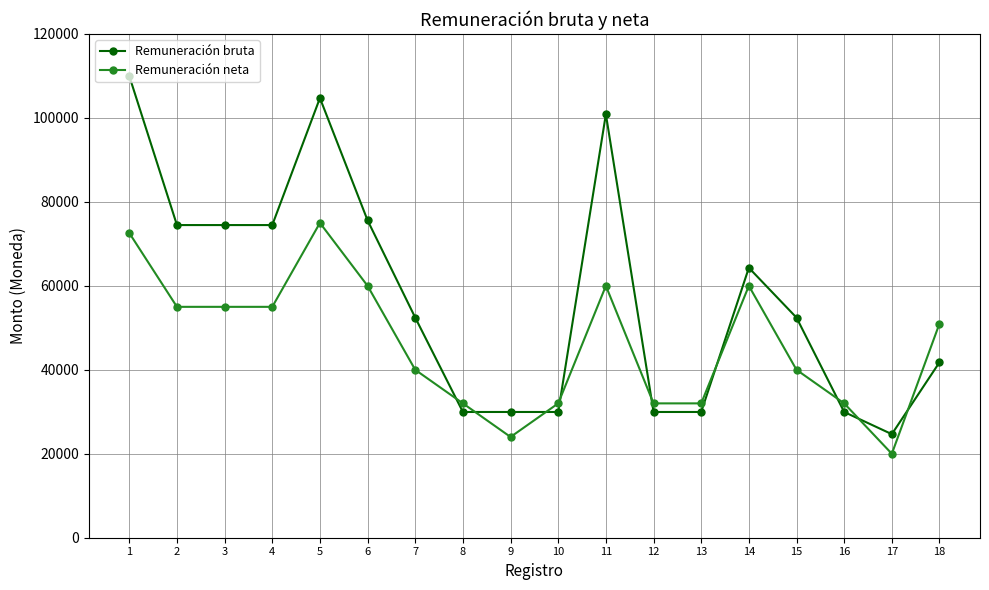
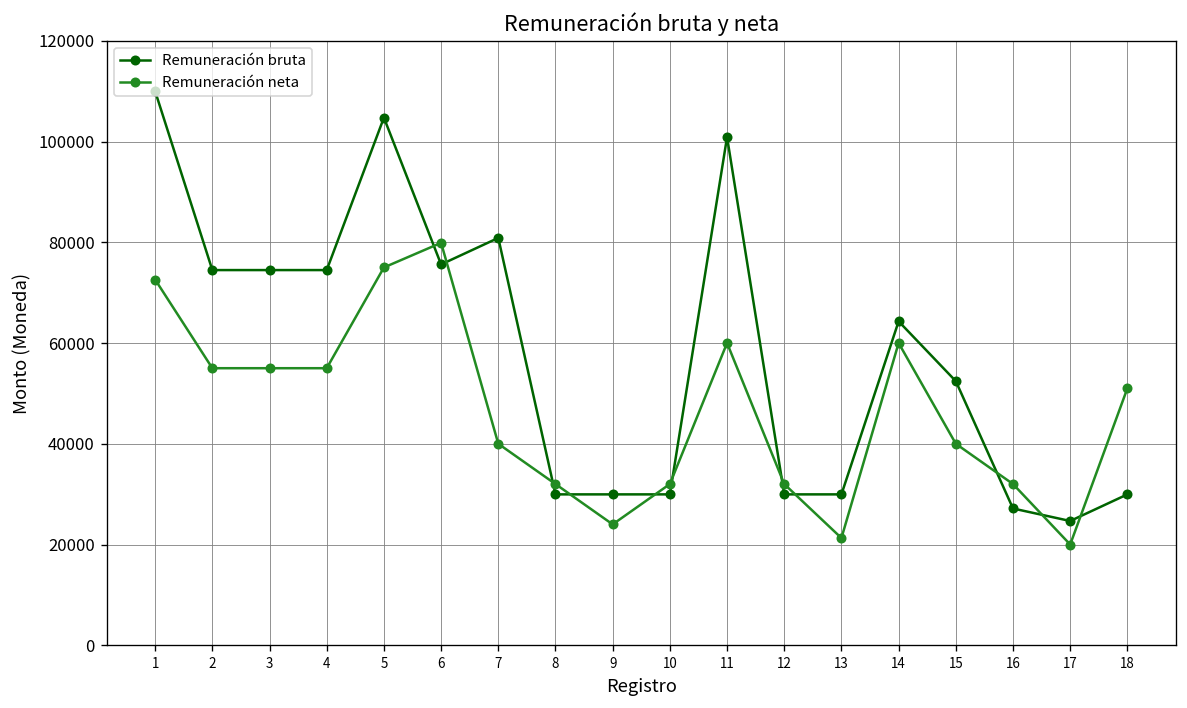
Remuneración neta, 6: 60000 -> 80000
Remuneración bruta, 7: 52000 -> 81000
Remuneración neta, 13: 32000 -> 21000
Remuneración bruta, 16: 30000 -> 27000
Remuneración bruta, 18: 42000 -> 30000
